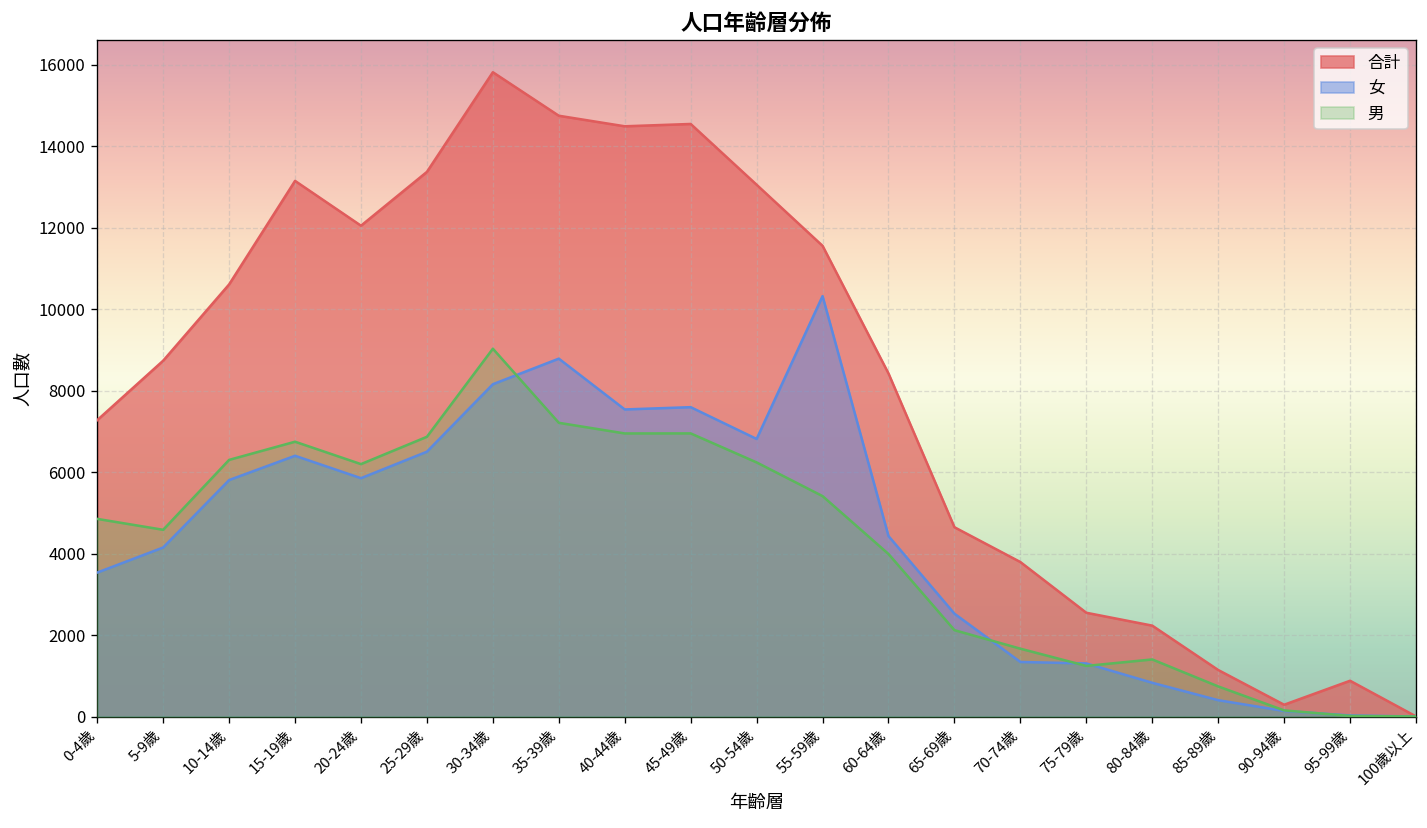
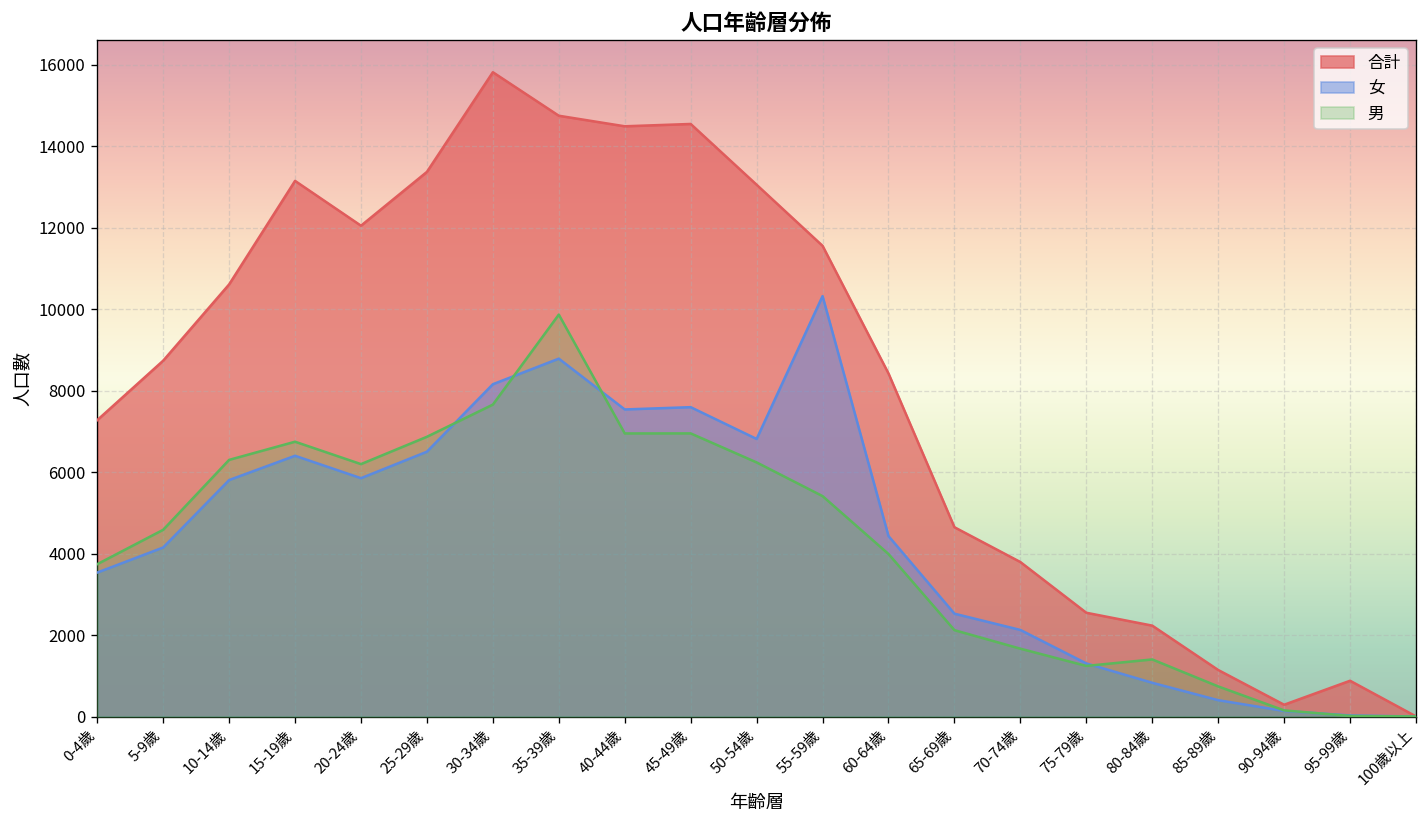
男, 0-4歲: 4900 -> 3700
男, 30-34歲: 9000 -> 7700
男, 35-39歲: 7200 -> 9900
女, 70-74歲: 1300 -> 2100
